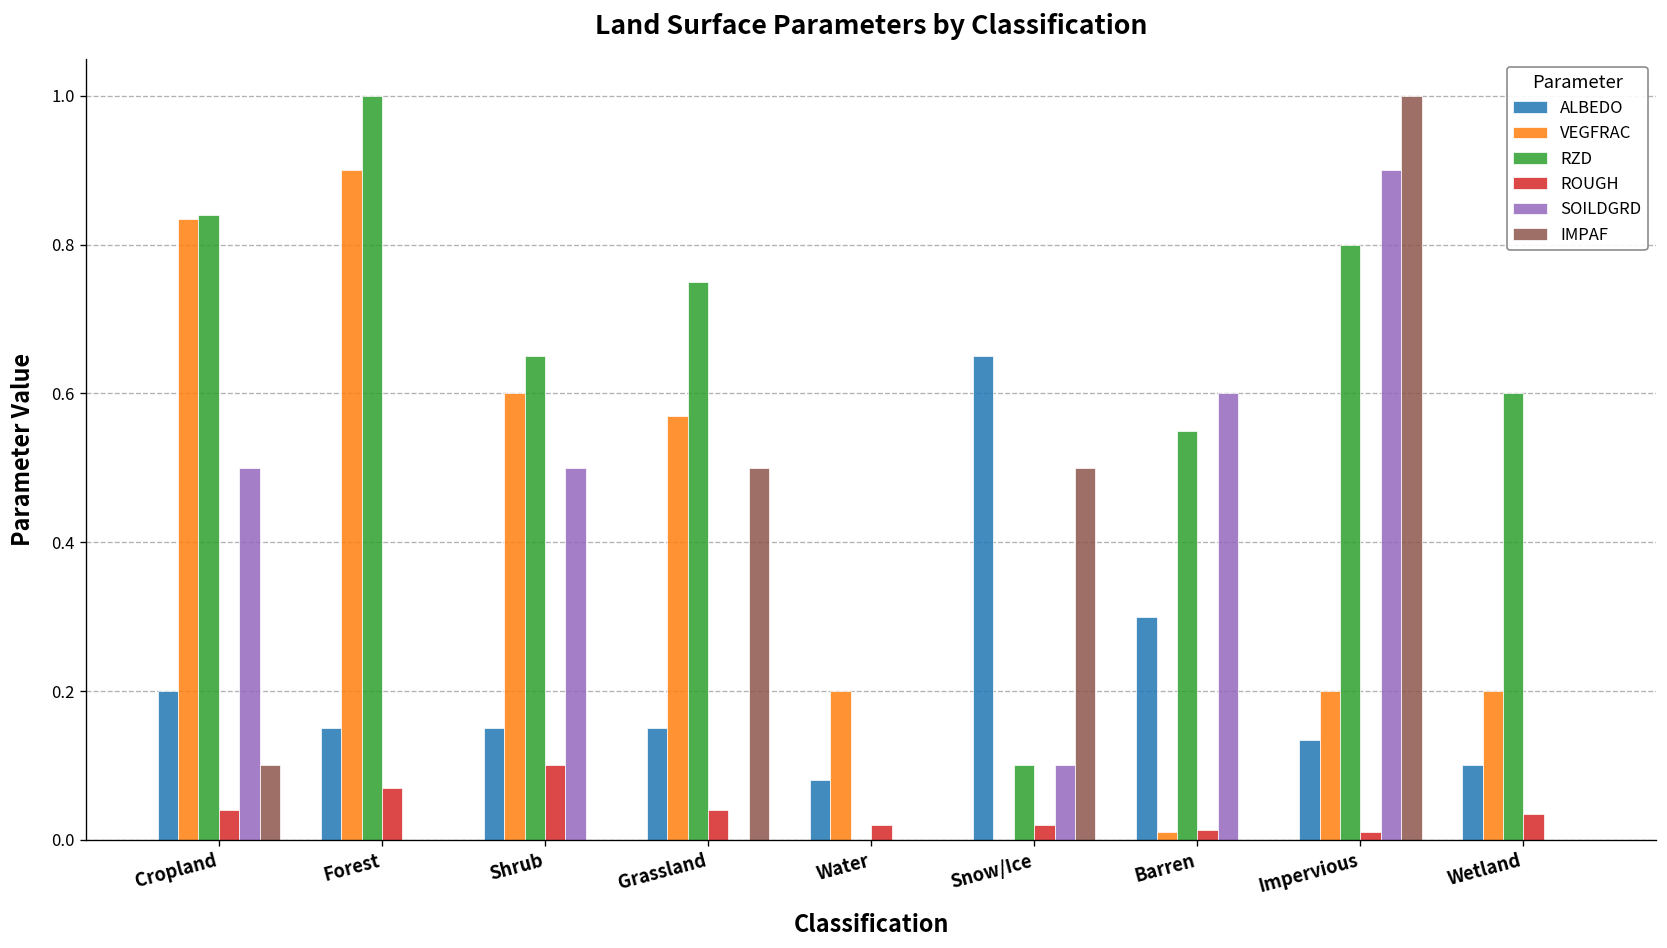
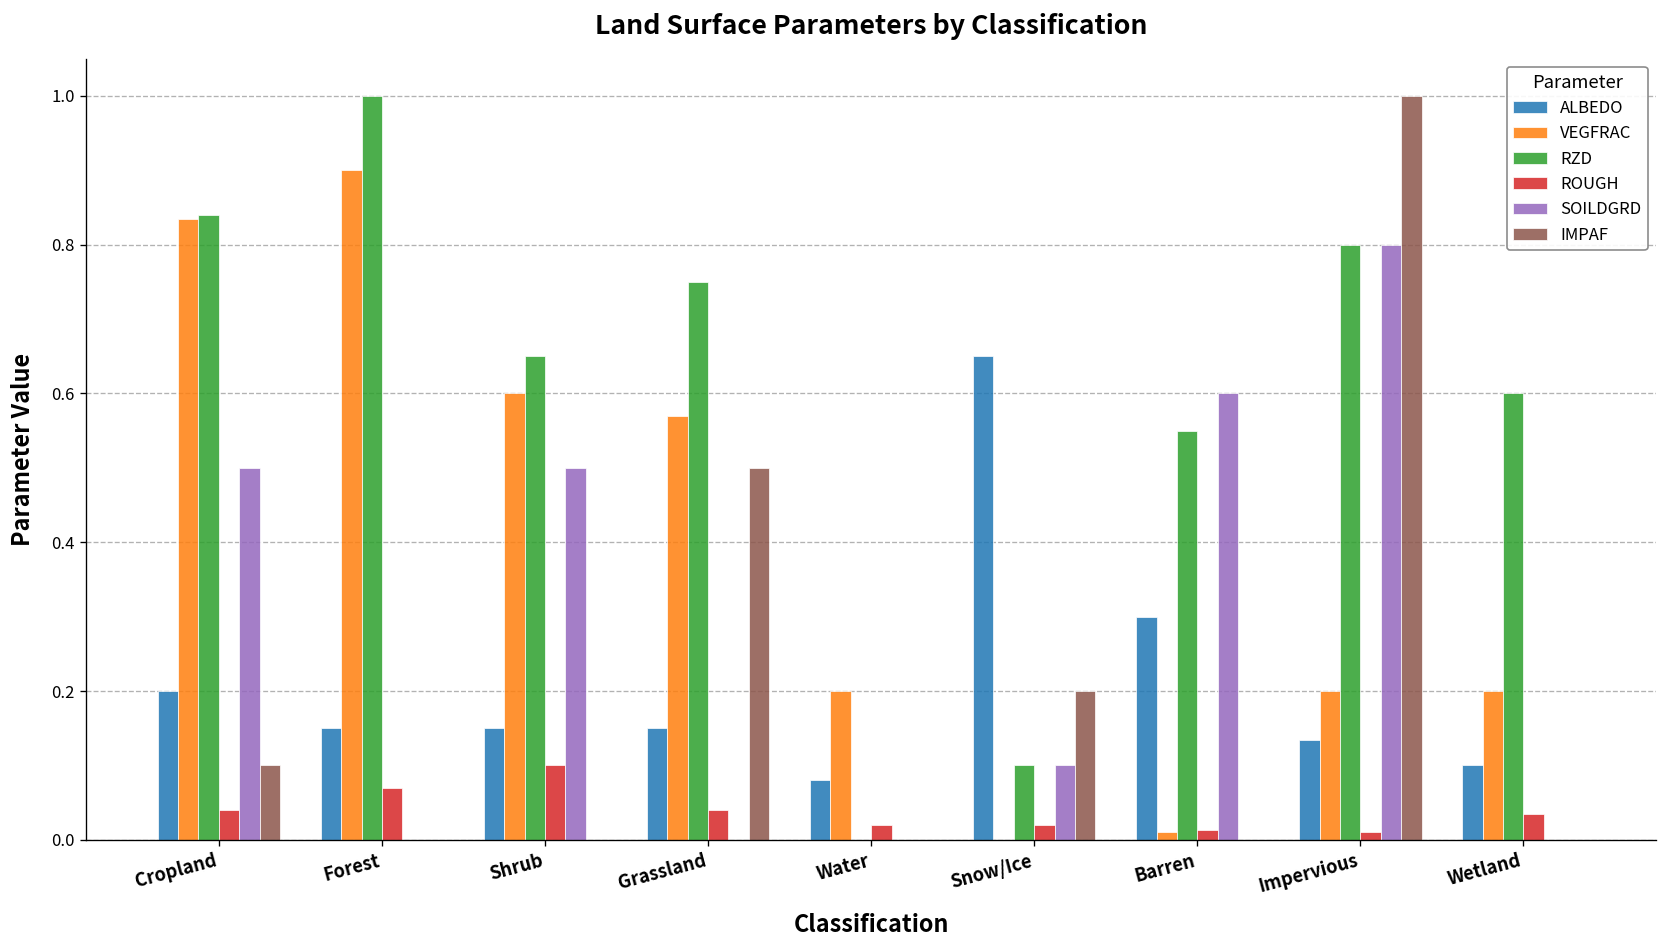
IMPAF, Snow/Ice: 0.5 -> 0.2
SOILDGRD, Impervious: 0.9 -> 0.8
